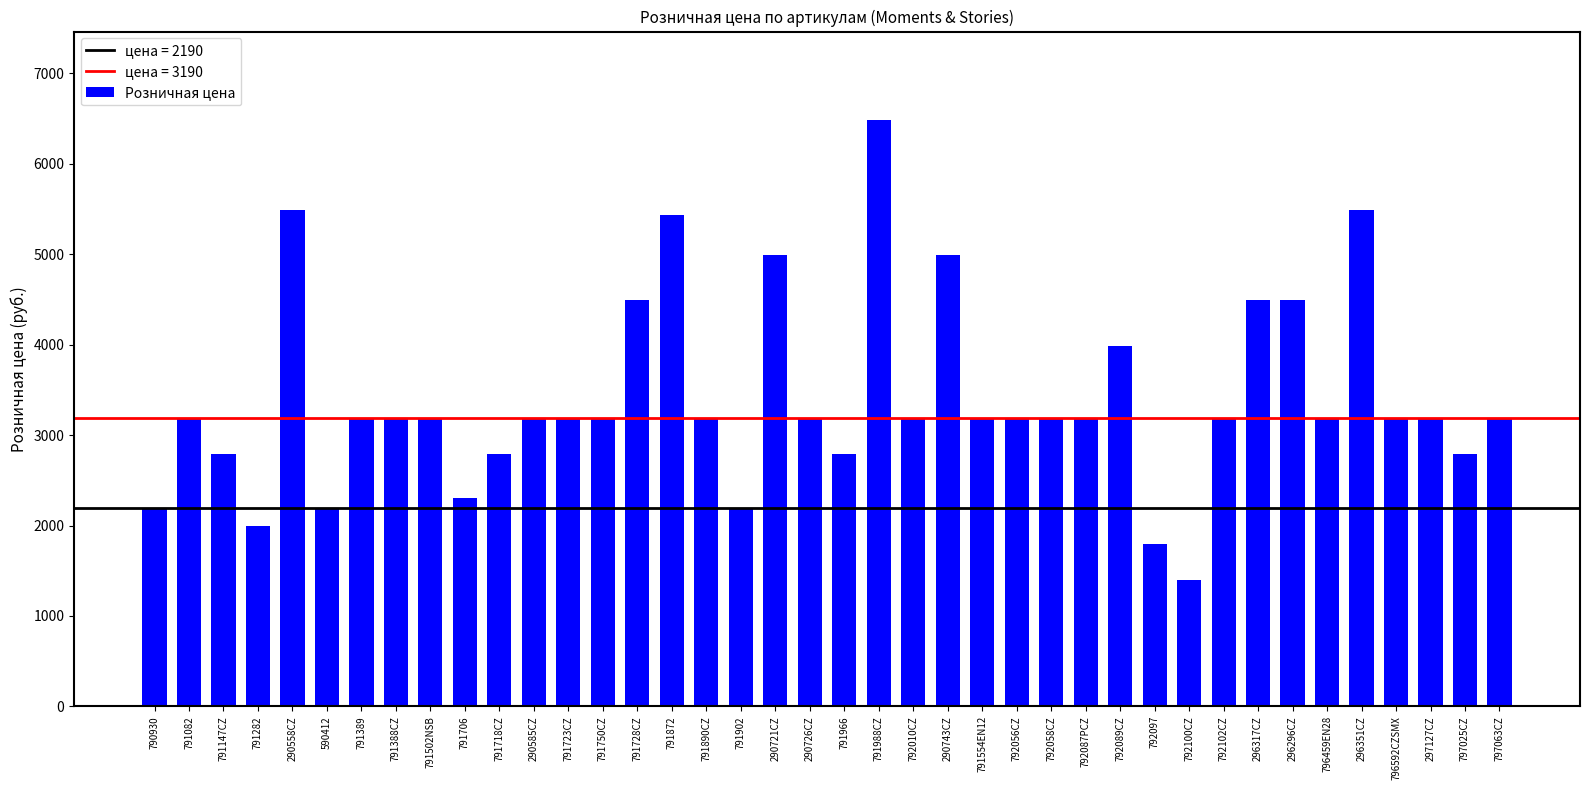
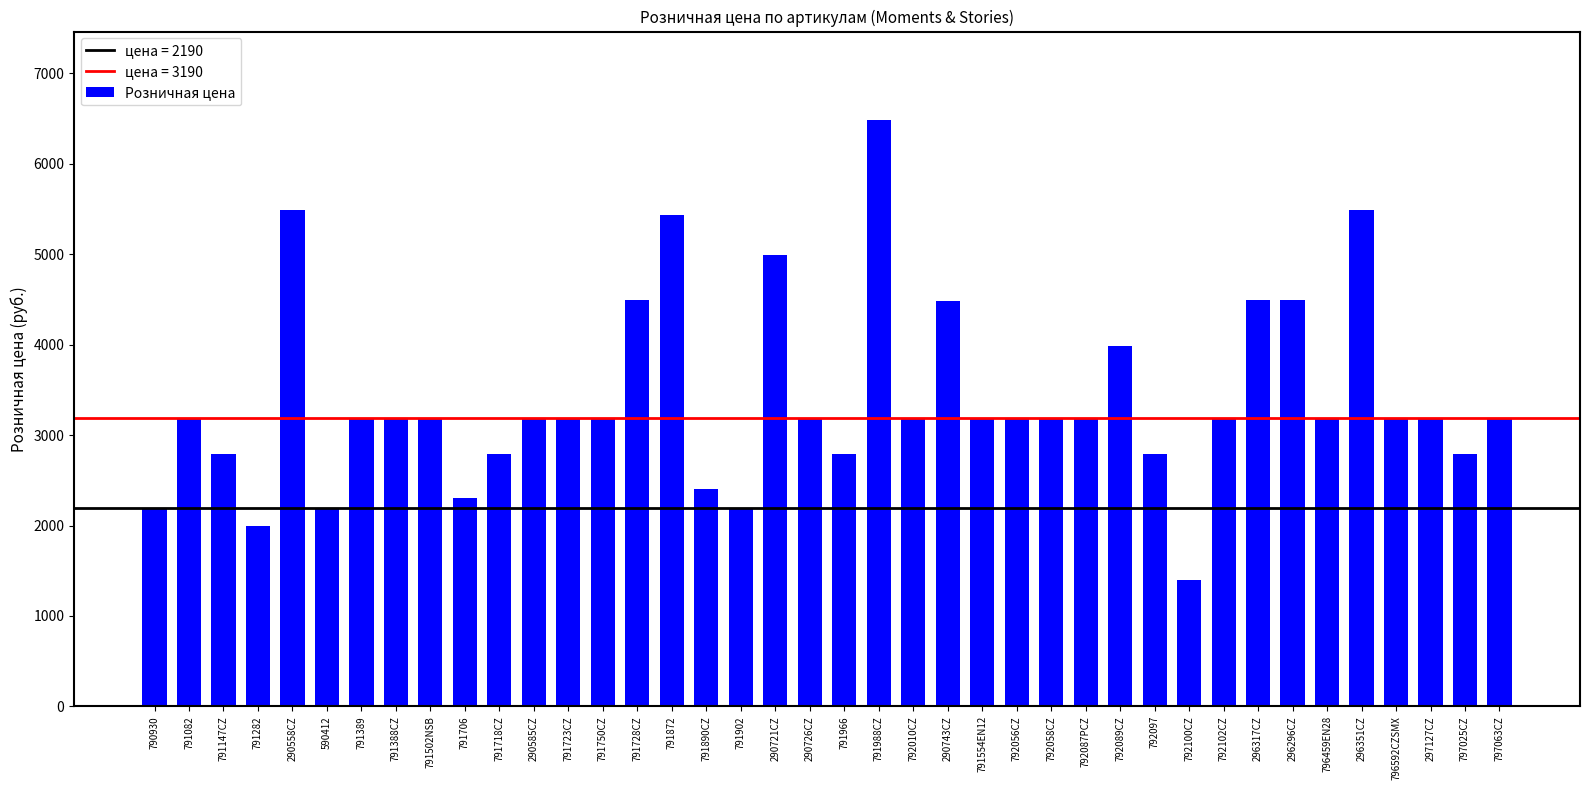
791890CZ: 3200 -> 2400
290743CZ: 5000 -> 4500
792097: 1800 -> 2800
